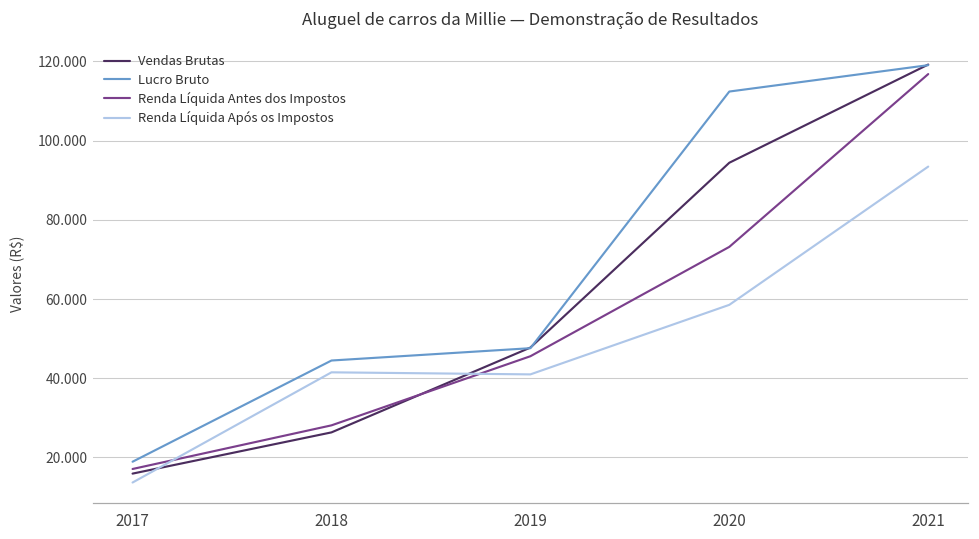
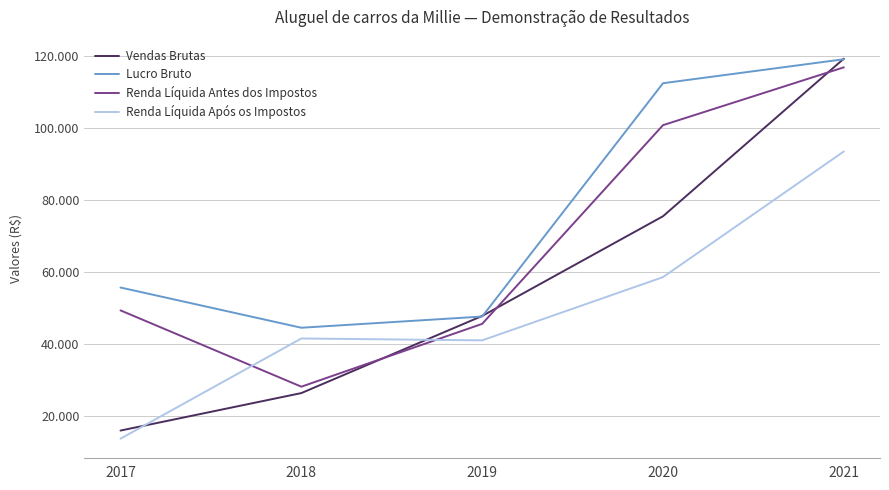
Lucro Bruto, 2017: 19 -> 56
Renda Líquida Antes dos Impostos, 2017: 17 -> 49
Vendas Brutas, 2020: 94 -> 75
Renda Líquida Antes dos Impostos, 2020: 73 -> 101
